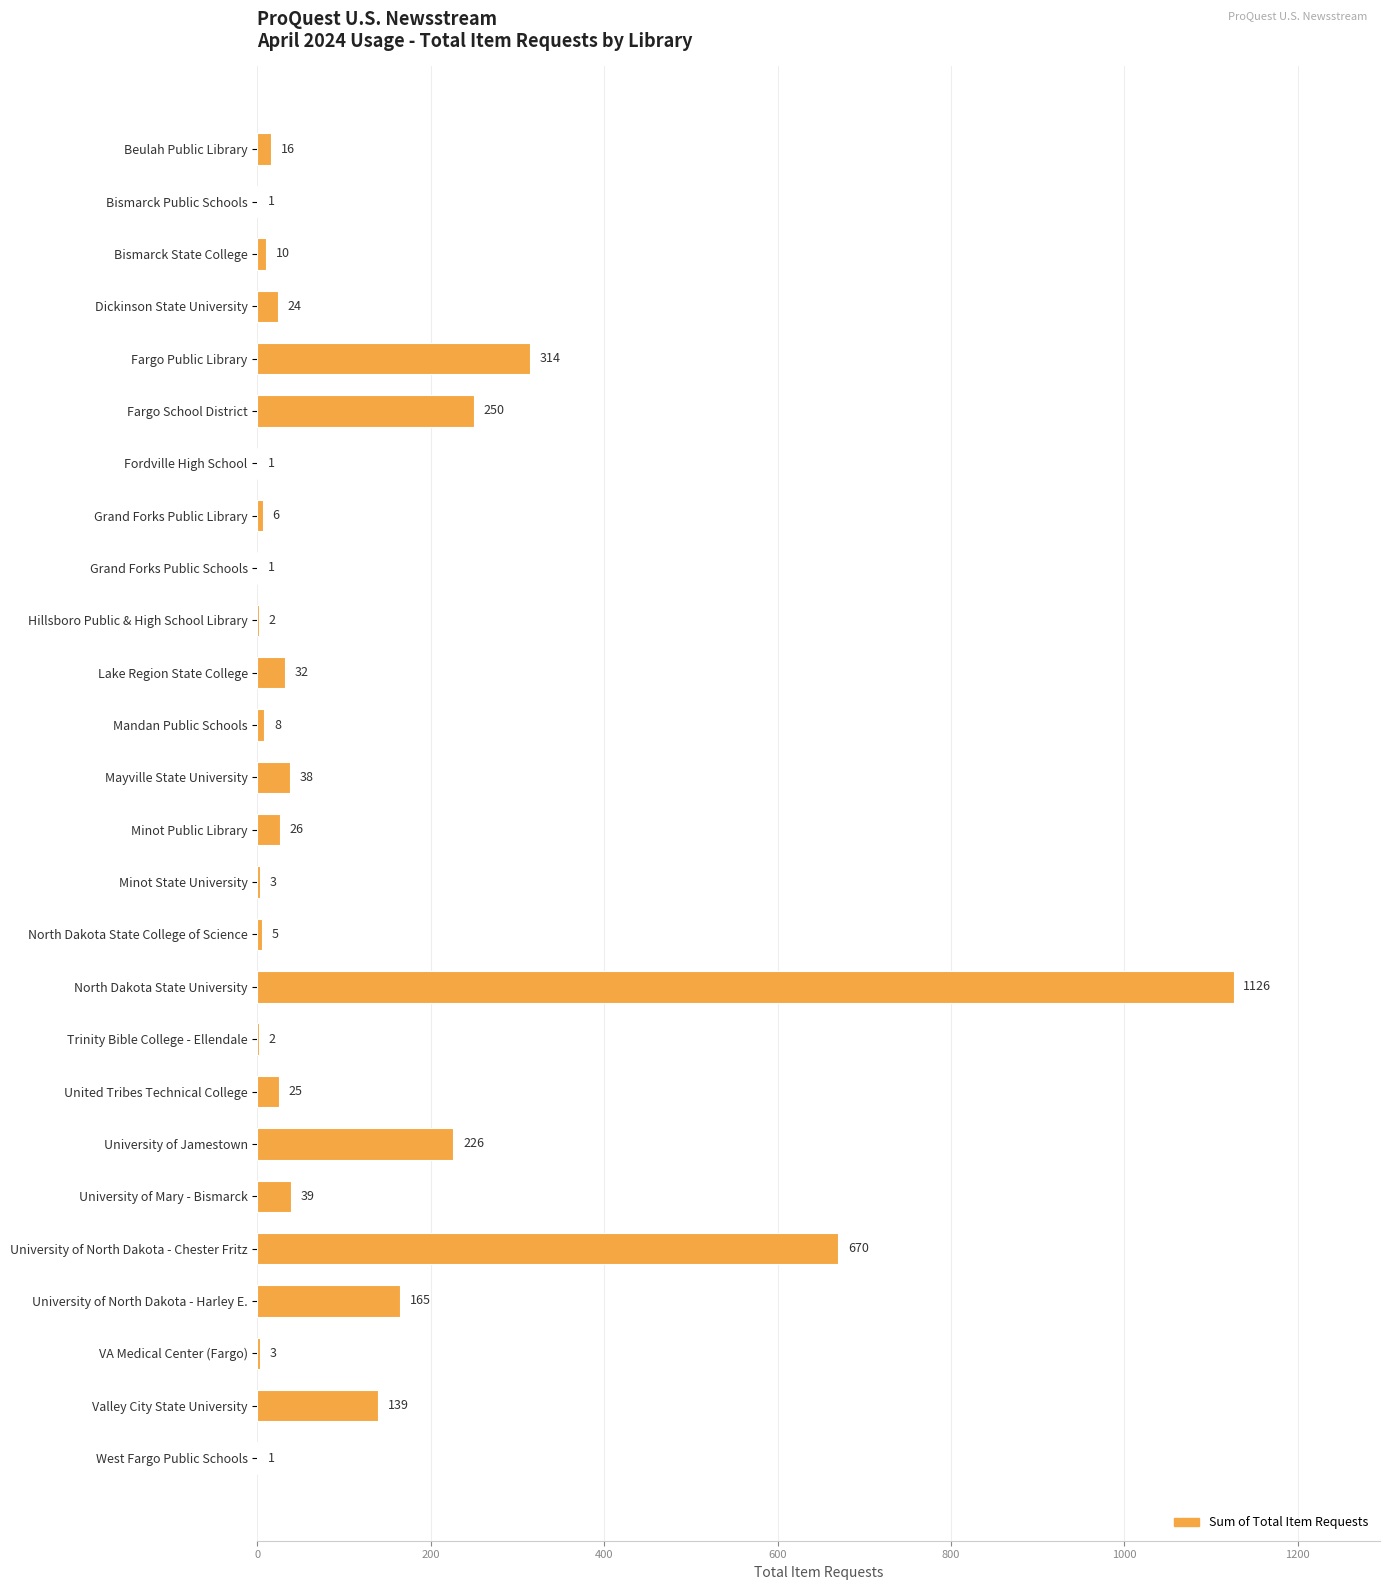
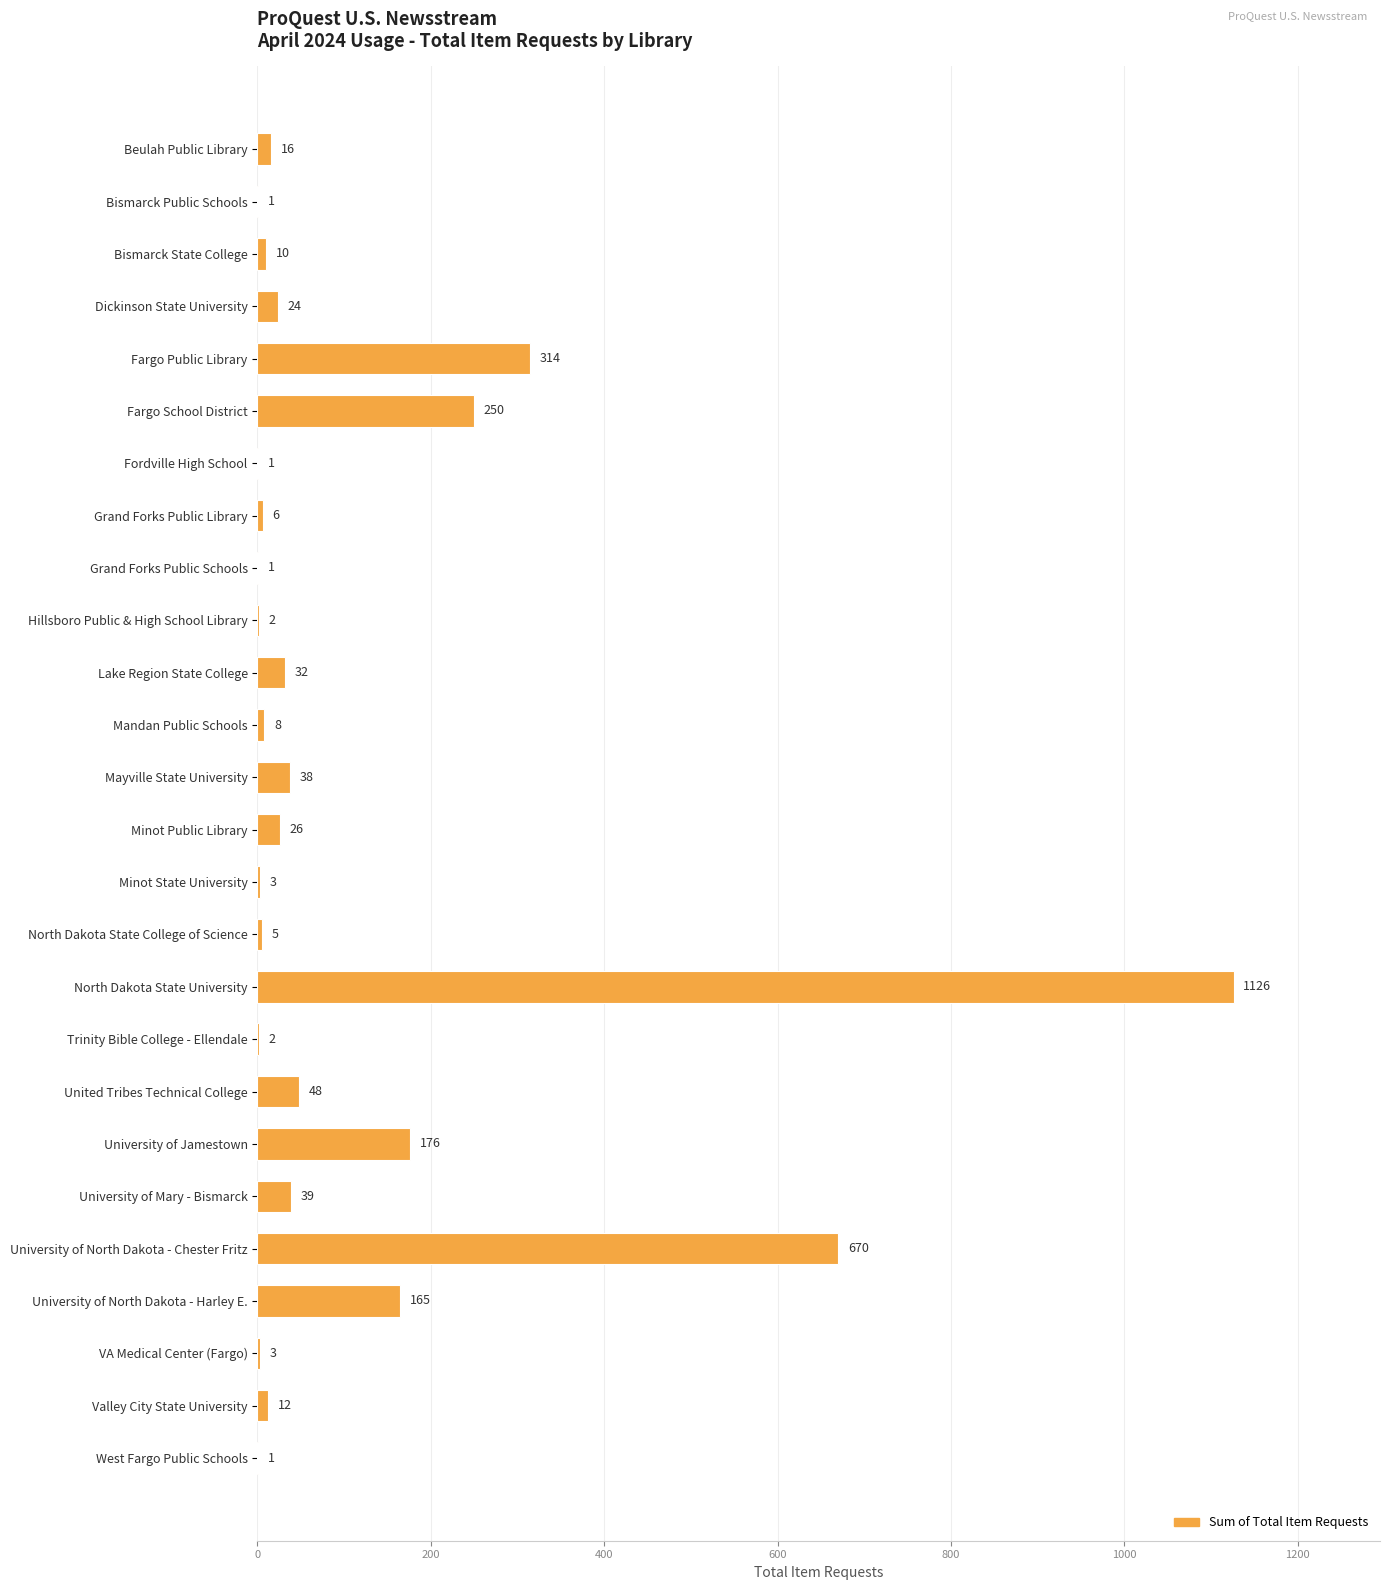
United Tribes Technical College: 25 -> 48
University of Jamestown: 226 -> 176
Valley City State University: 139 -> 12
